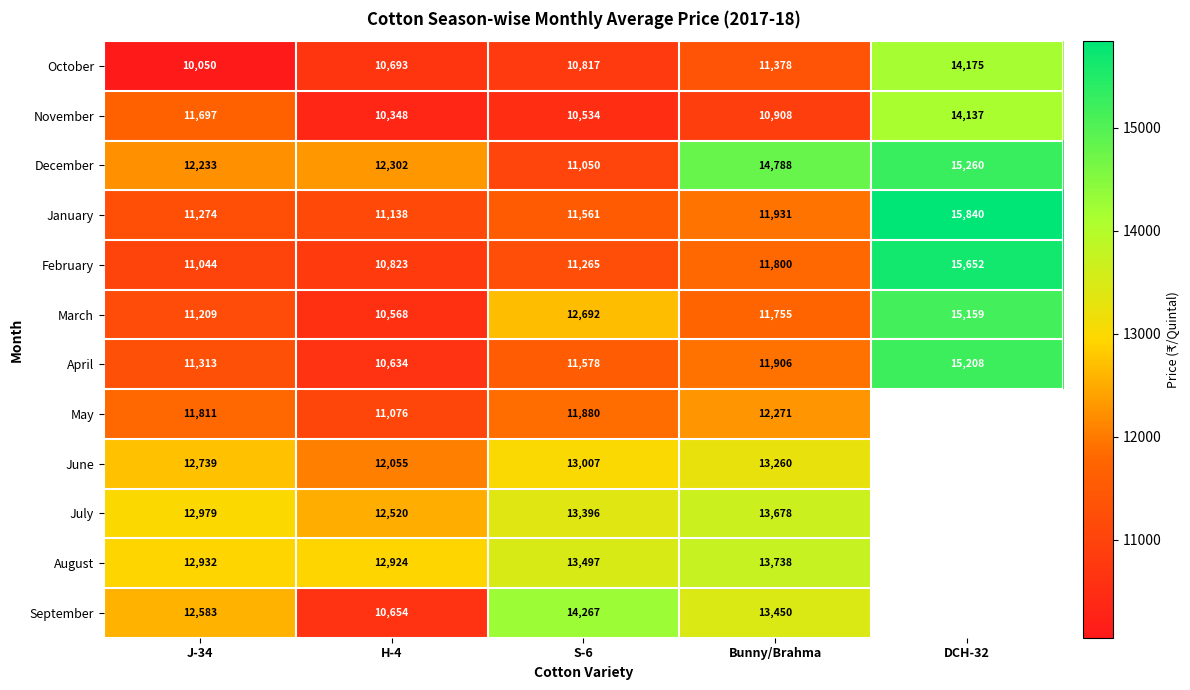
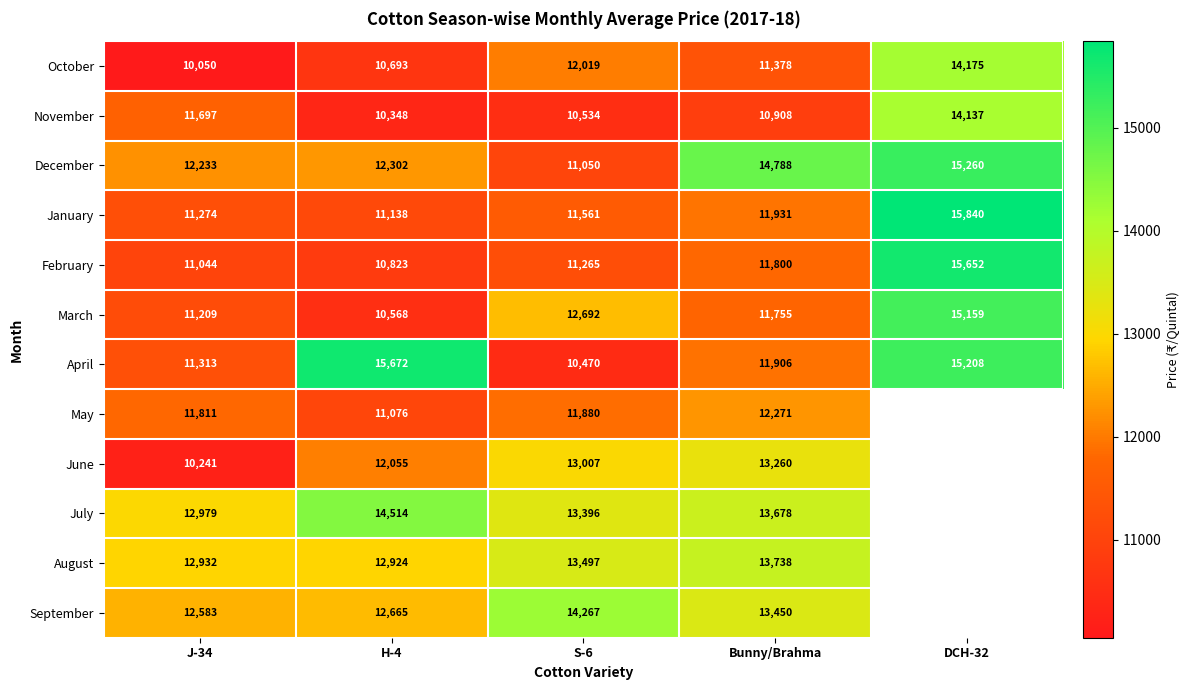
October, S-6: 10,817 -> 12,019
April, H-4: 10,634 -> 15,672
April, S-6: 11,578 -> 10,470
June, J-34: 12,739 -> 10,241
July, H-4: 12,520 -> 14,514
September, H-4: 10,654 -> 12,665
